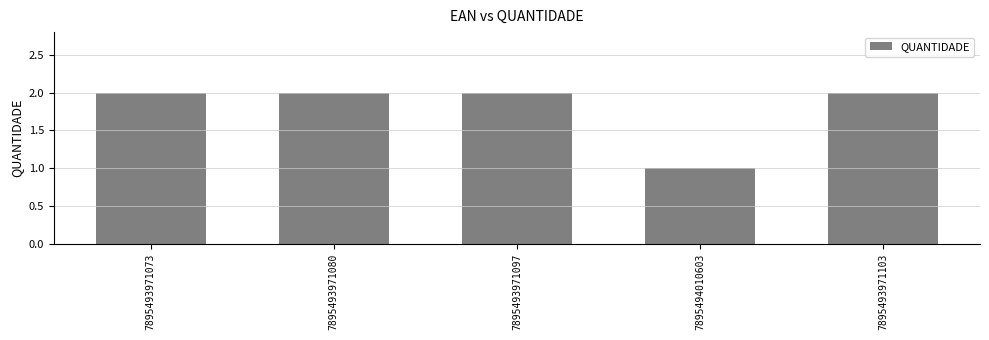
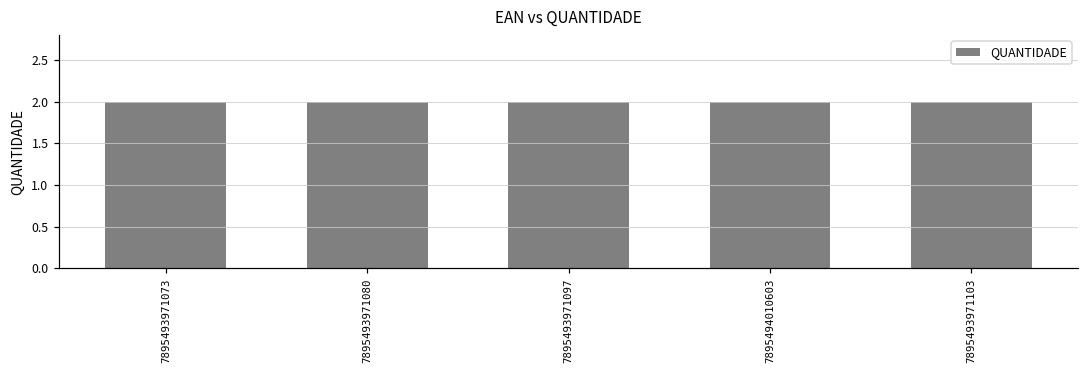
7895494010603: 1 -> 2
